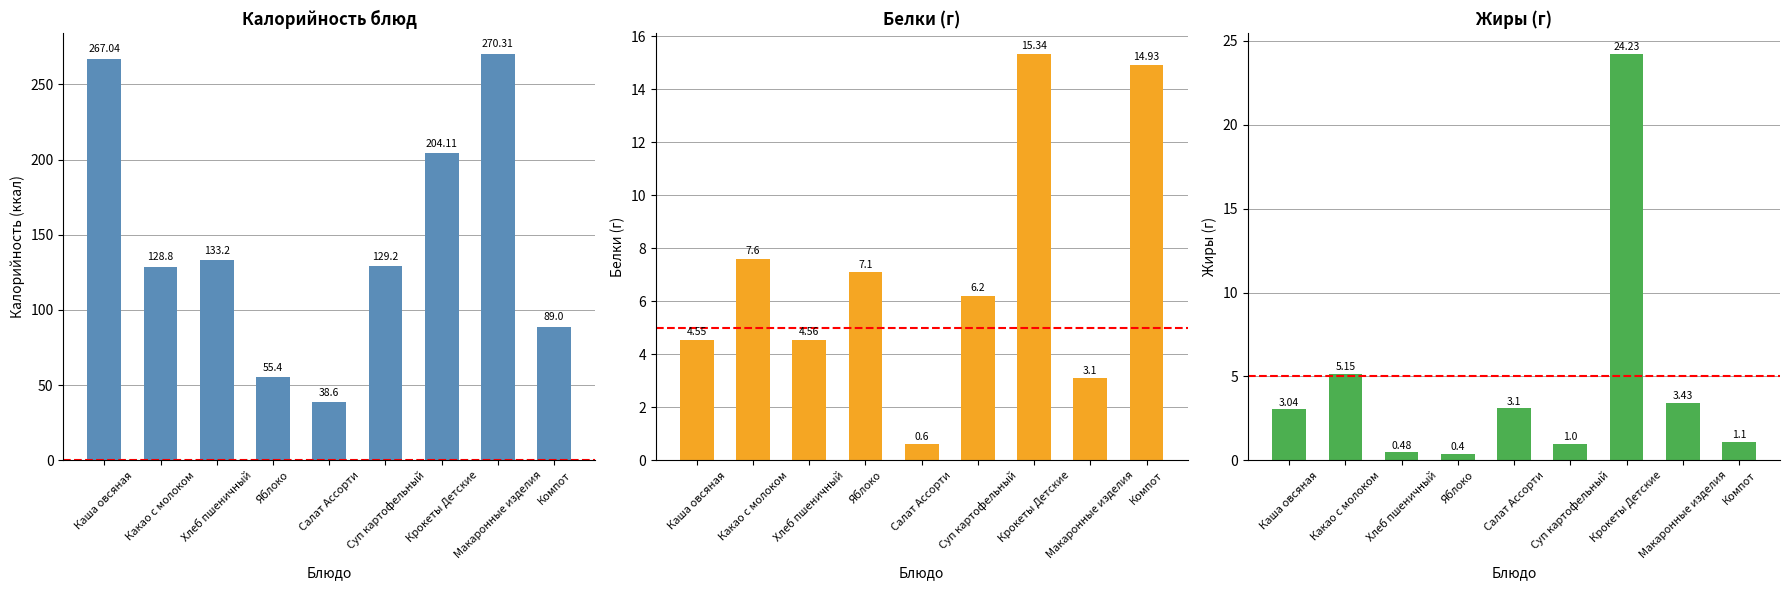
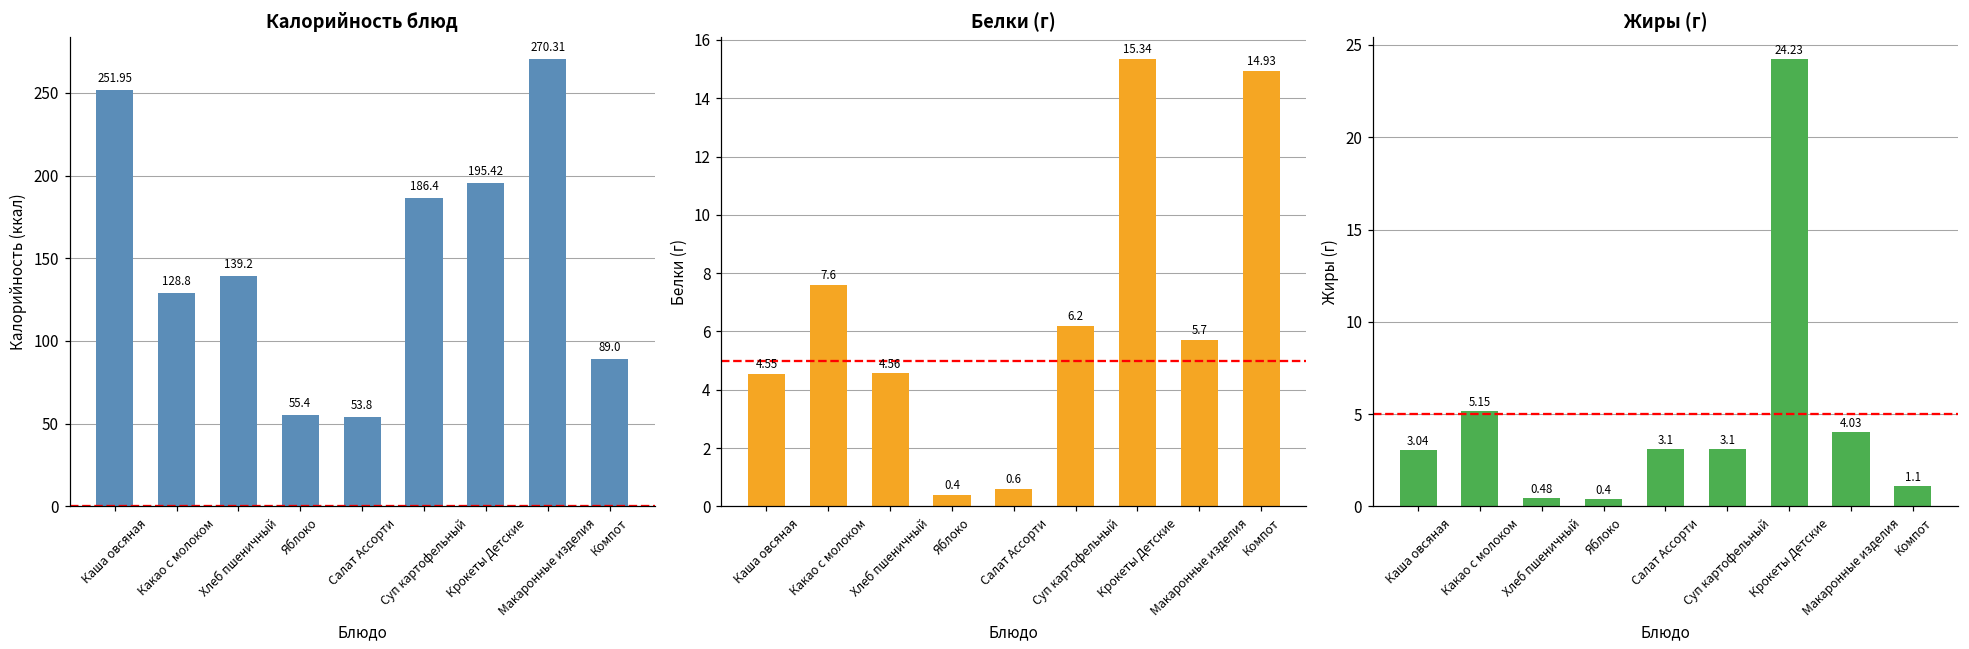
Калорийность блюд, Каша овсяная: 267.04 -> 251.95
Калорийность блюд, Хлеб пшеничный: 133.2 -> 139.2
Калорийность блюд, Салат Ассорти: 38.6 -> 53.8
Калорийность блюд, Суп картофельный: 129.2 -> 186.4
Калорийность блюд, Крокеты Детские: 204.11 -> 195.42
Белки (г), Яблоко: 7.1 -> 0.4
Белки (г), Макаронные изделия: 3.1 -> 5.7
Жиры (г), Суп картофельный: 1.0 -> 3.1
Жиры (г), Макаронные изделия: 3.43 -> 4.03
